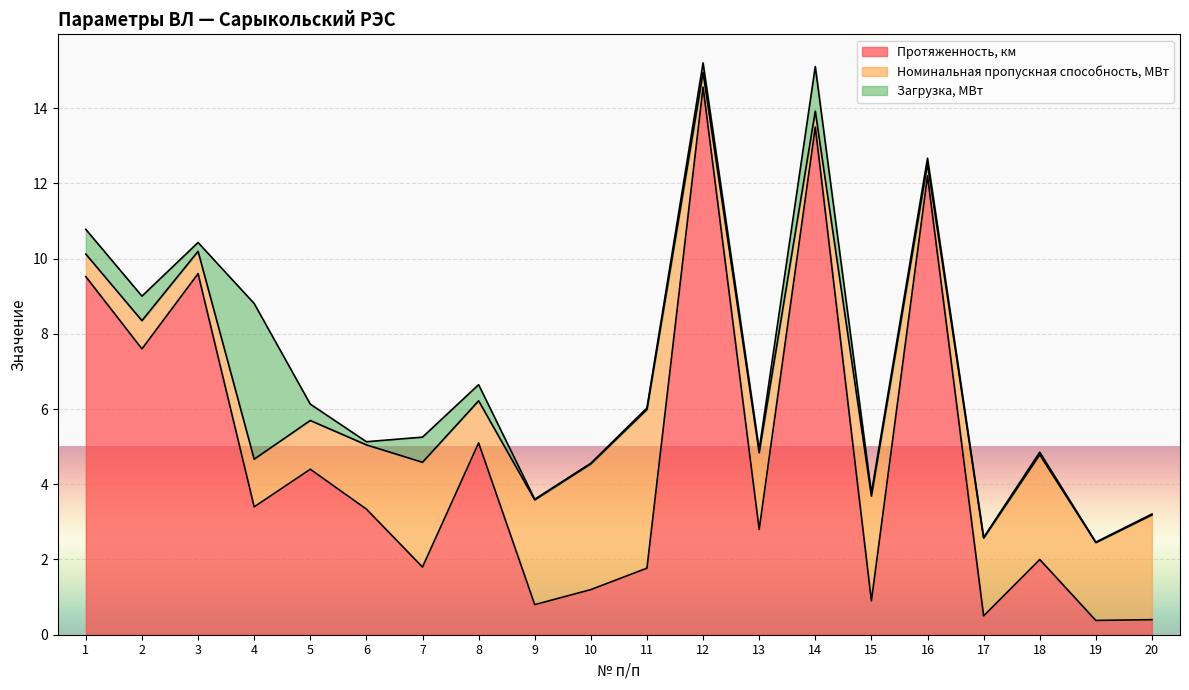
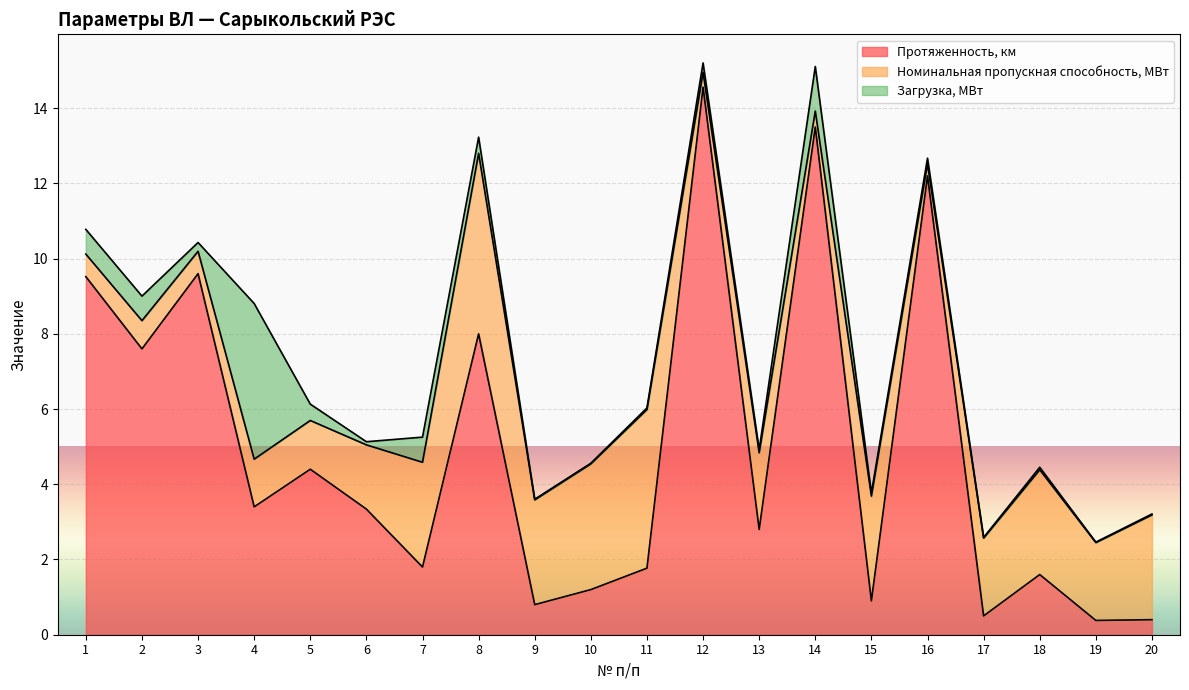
Протяженность, км, 8: 5.1 -> 8.0
Номинальная пропускная способность, МВт, 8: 1.1 -> 4.8
Протяженность, км, 18: 2.0 -> 1.6
